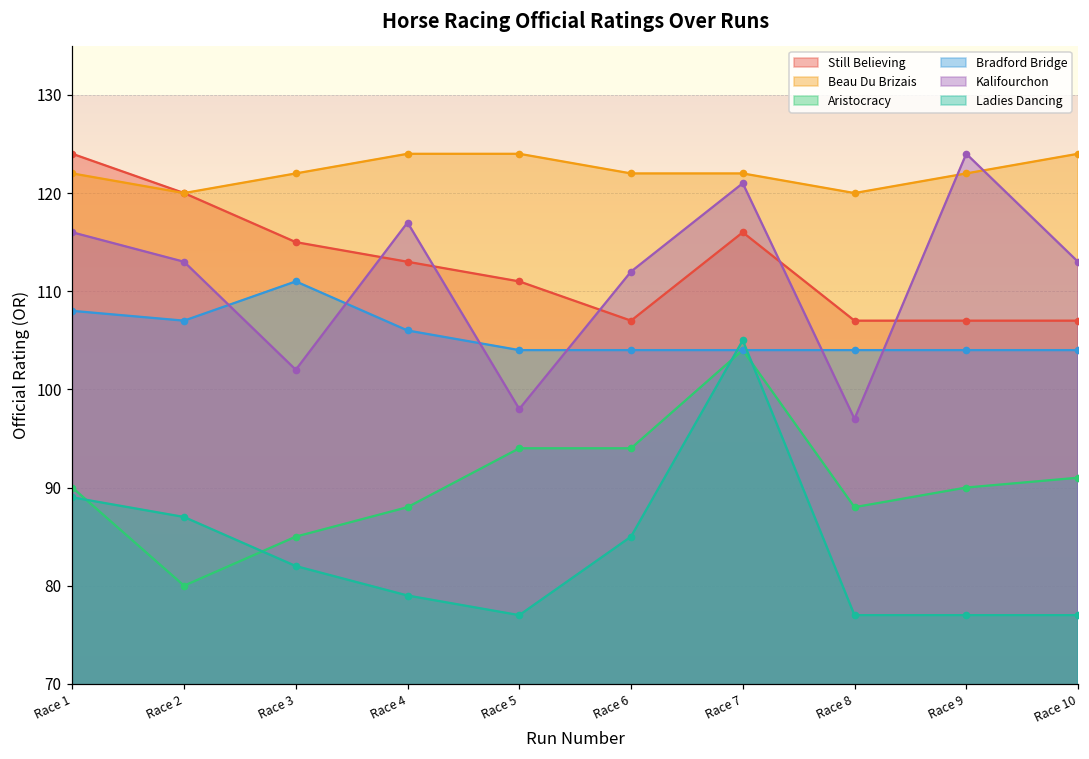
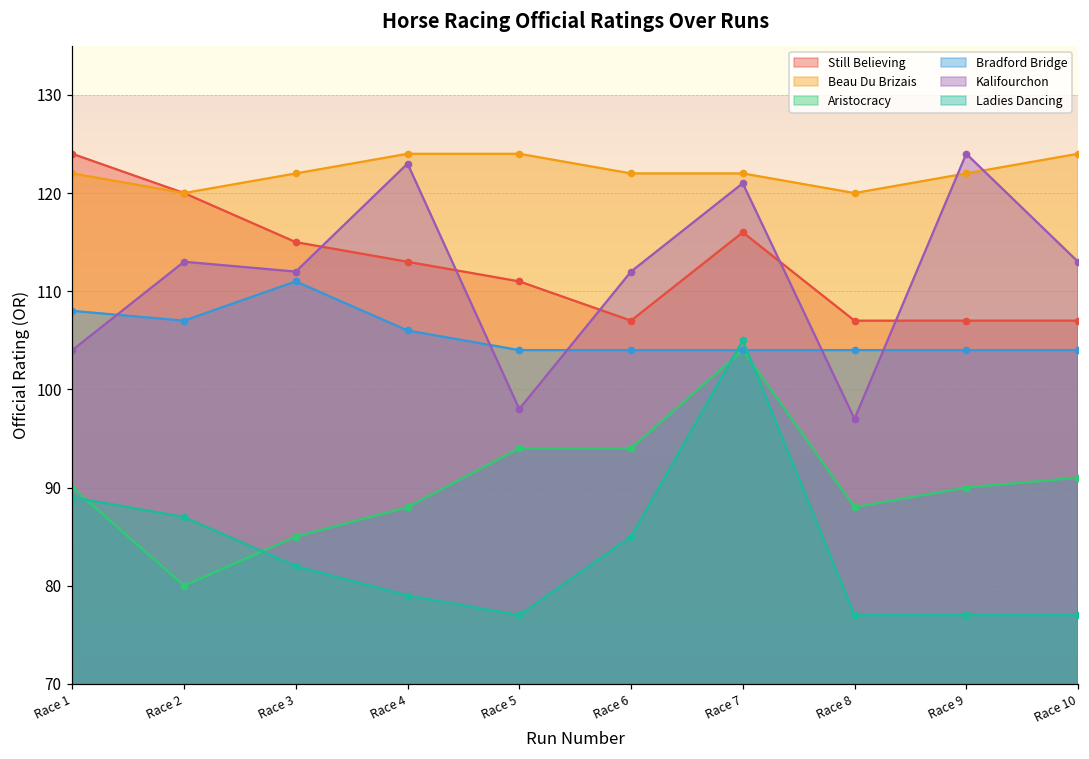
Kalifourchon, Race 1: 116 -> 104
Kalifourchon, Race 3: 102 -> 112
Kalifourchon, Race 4: 117 -> 123
